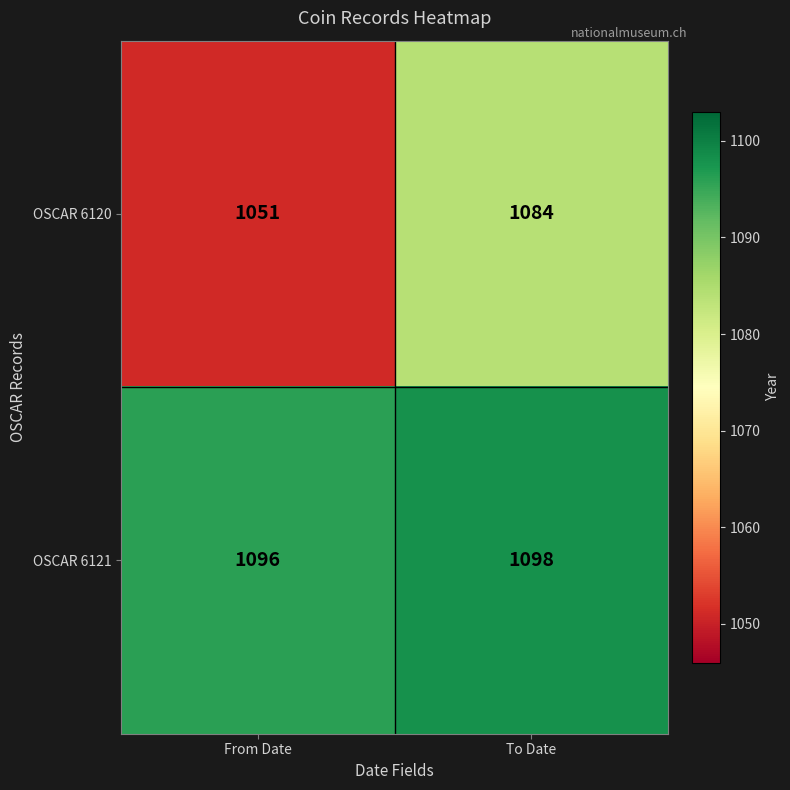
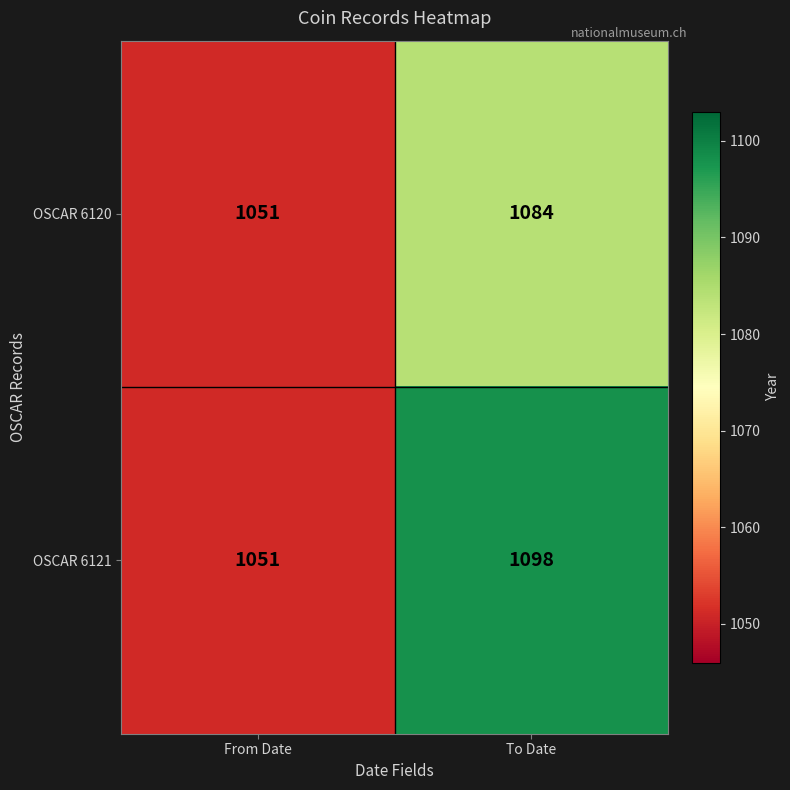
OSCAR 6121, From Date: 1096 -> 1051
